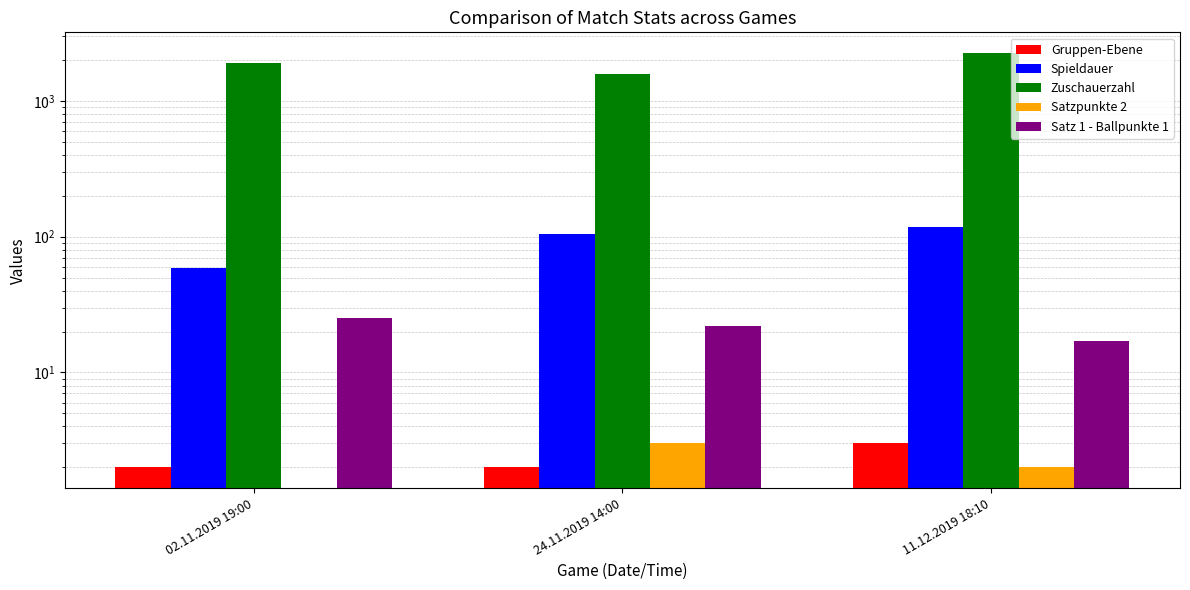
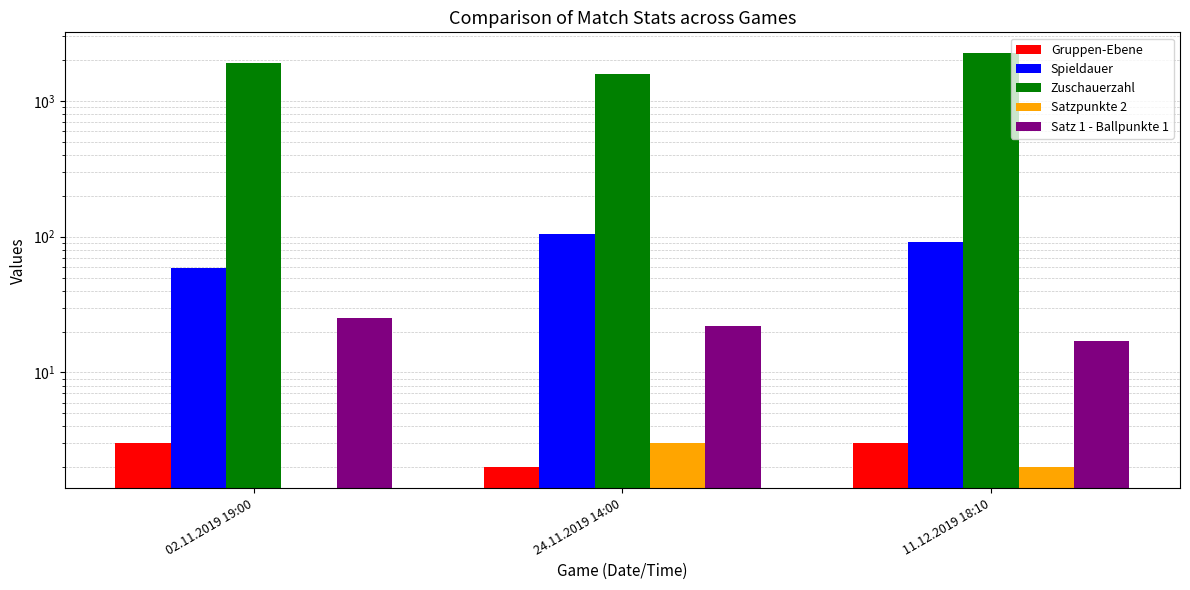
Gruppen-Ebene, 02.11.2019 19:00: 2 -> 3
Spieldauer, 11.12.2019 18:10: 120 -> 90
